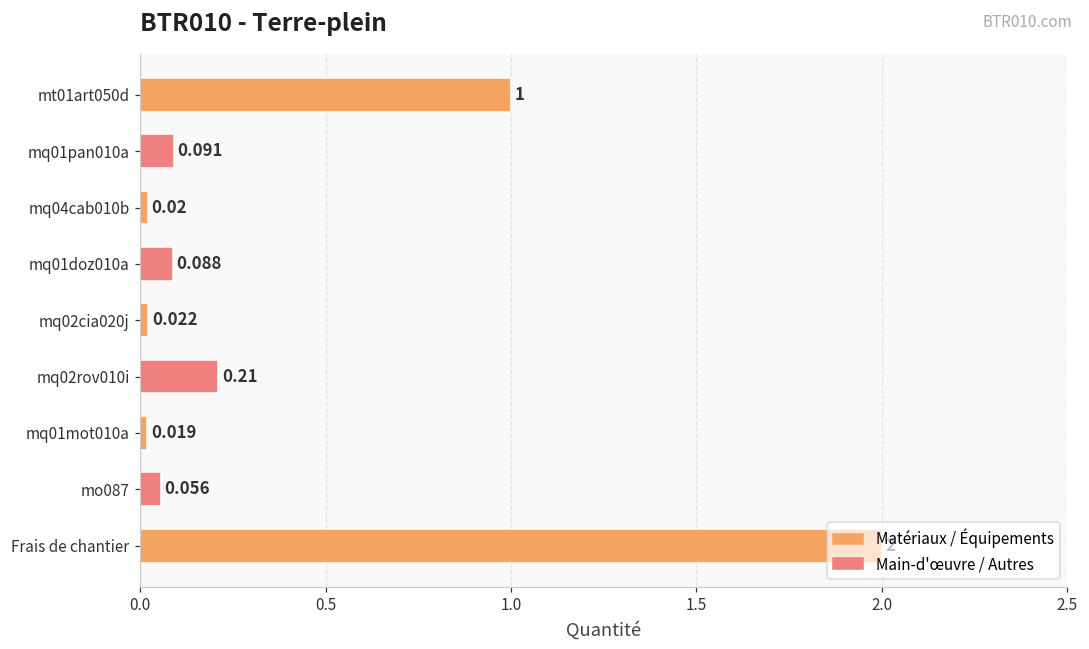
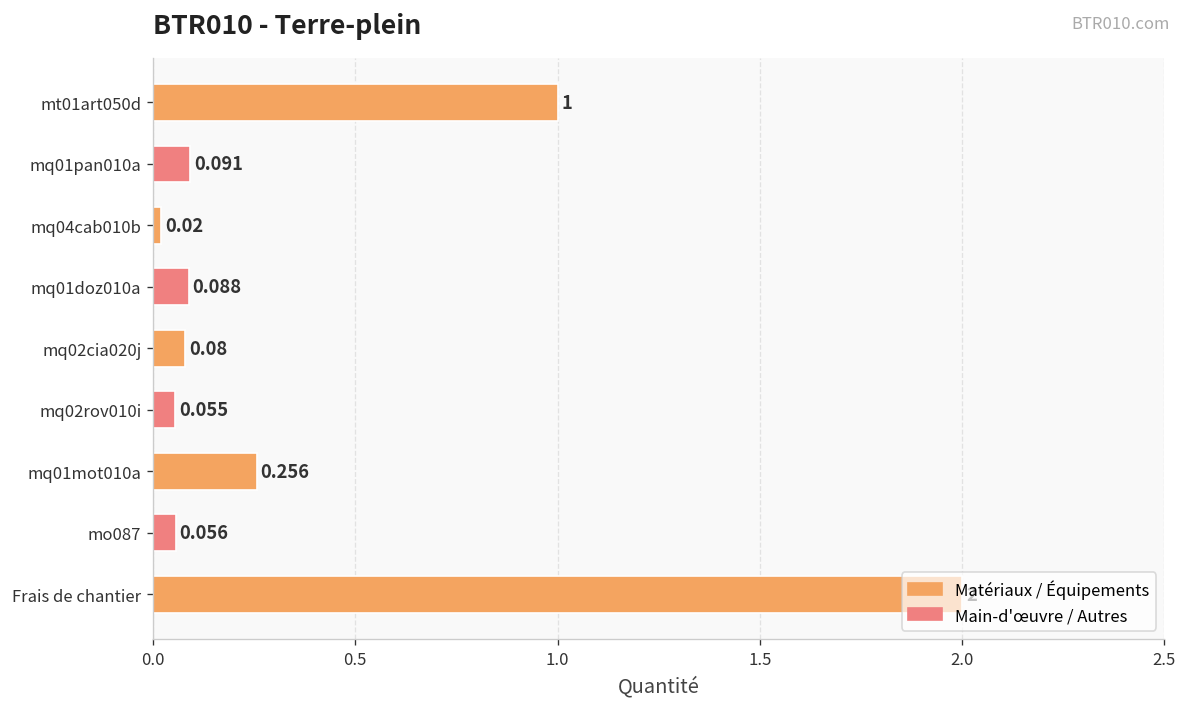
mq02cia020j: 0.022 -> 0.08
mq02rov010i: 0.21 -> 0.055
mq01mot010a: 0.019 -> 0.256
